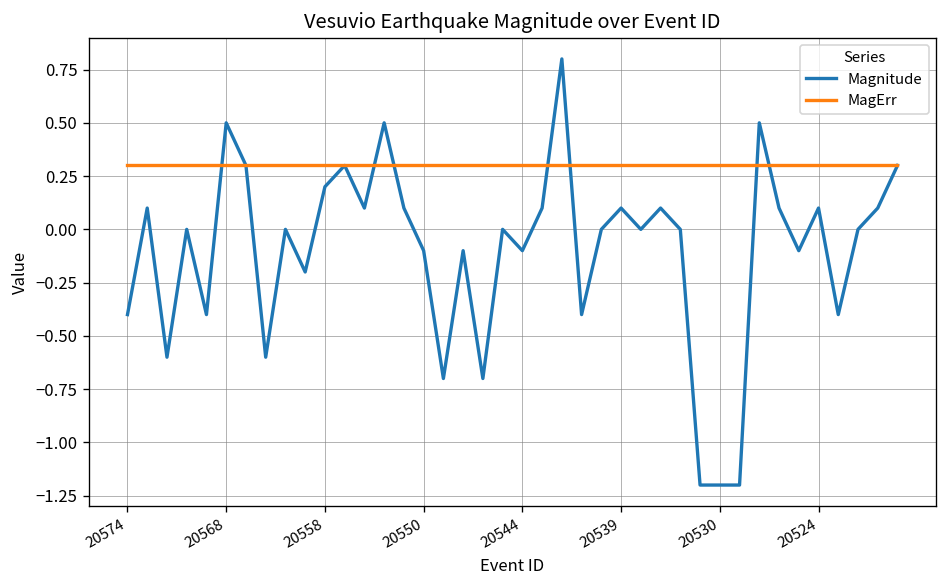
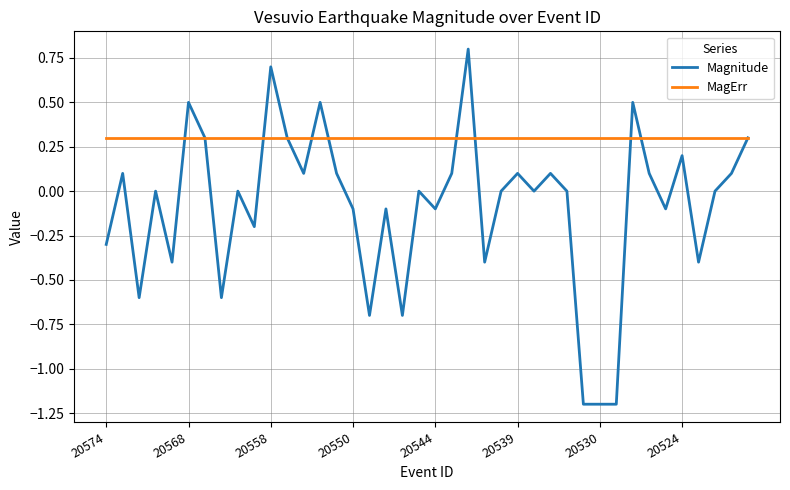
Magnitude, 20574: -0.4 -> -0.3
Magnitude, 20558: 0.2 -> 0.7
Magnitude, 20524: 0.1 -> 0.2
